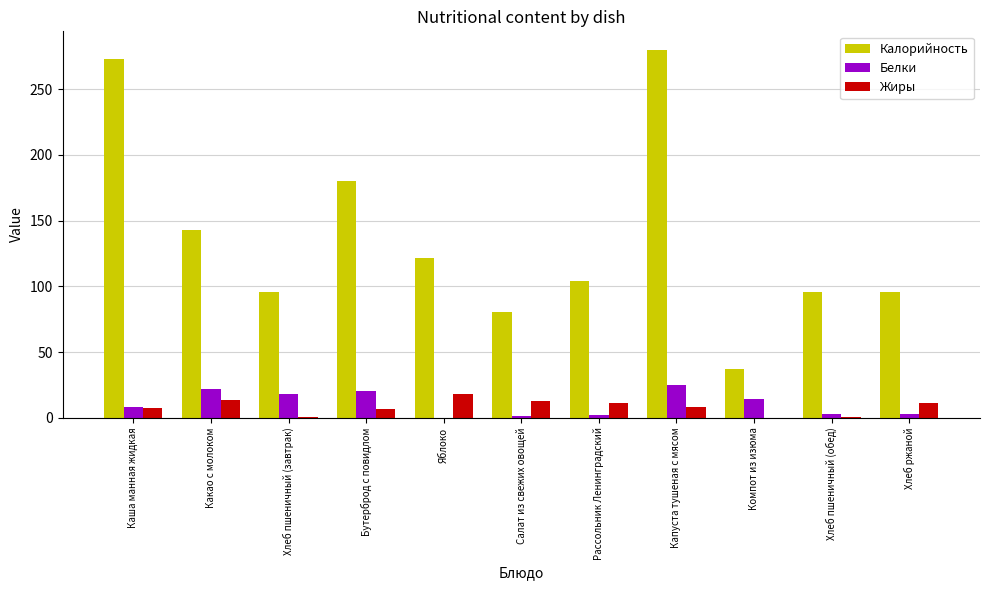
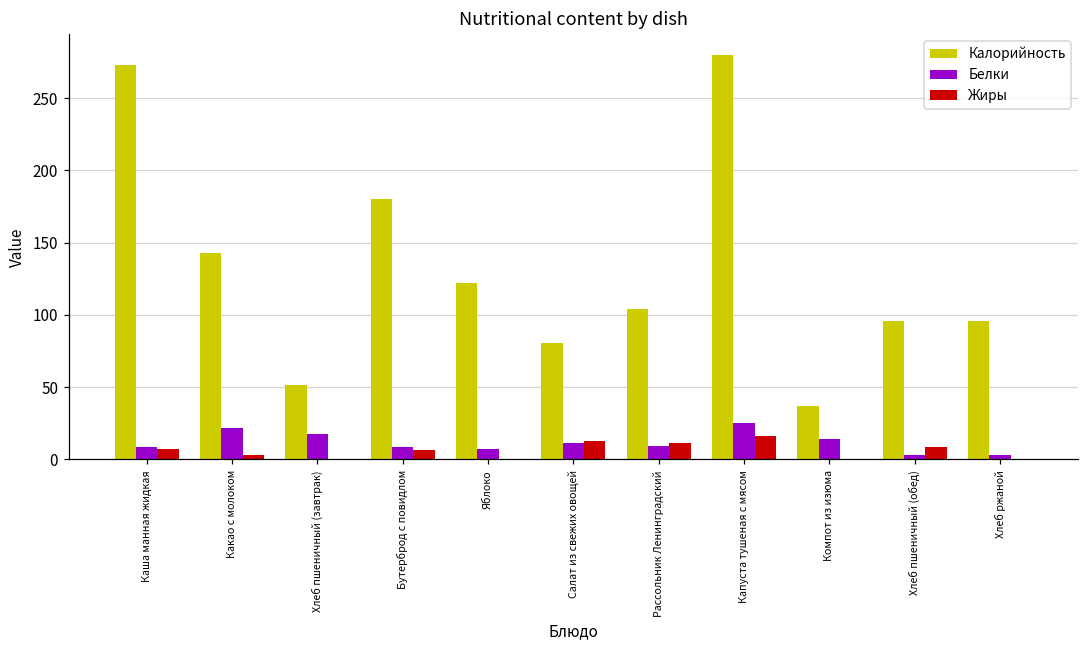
Жиры, Какао с молоком: 14 -> 3
Калорийность, Хлеб пшеничный (завтрак): 96 -> 52
Белки, Бутерброд с повидлом: 21 -> 9
Белки, Яблоко: 0 -> 7
Жиры, Яблоко: 18 -> 0
Белки, Салат из свежих овощей: 1 -> 11
Белки, Рассольник Ленинградский: 2 -> 10
Жиры, Капуста тушеная с мясом: 8 -> 16
Жиры, Хлеб пшеничный (обед): 0 -> 9
Жиры, Хлеб ржаной: 11 -> 0
